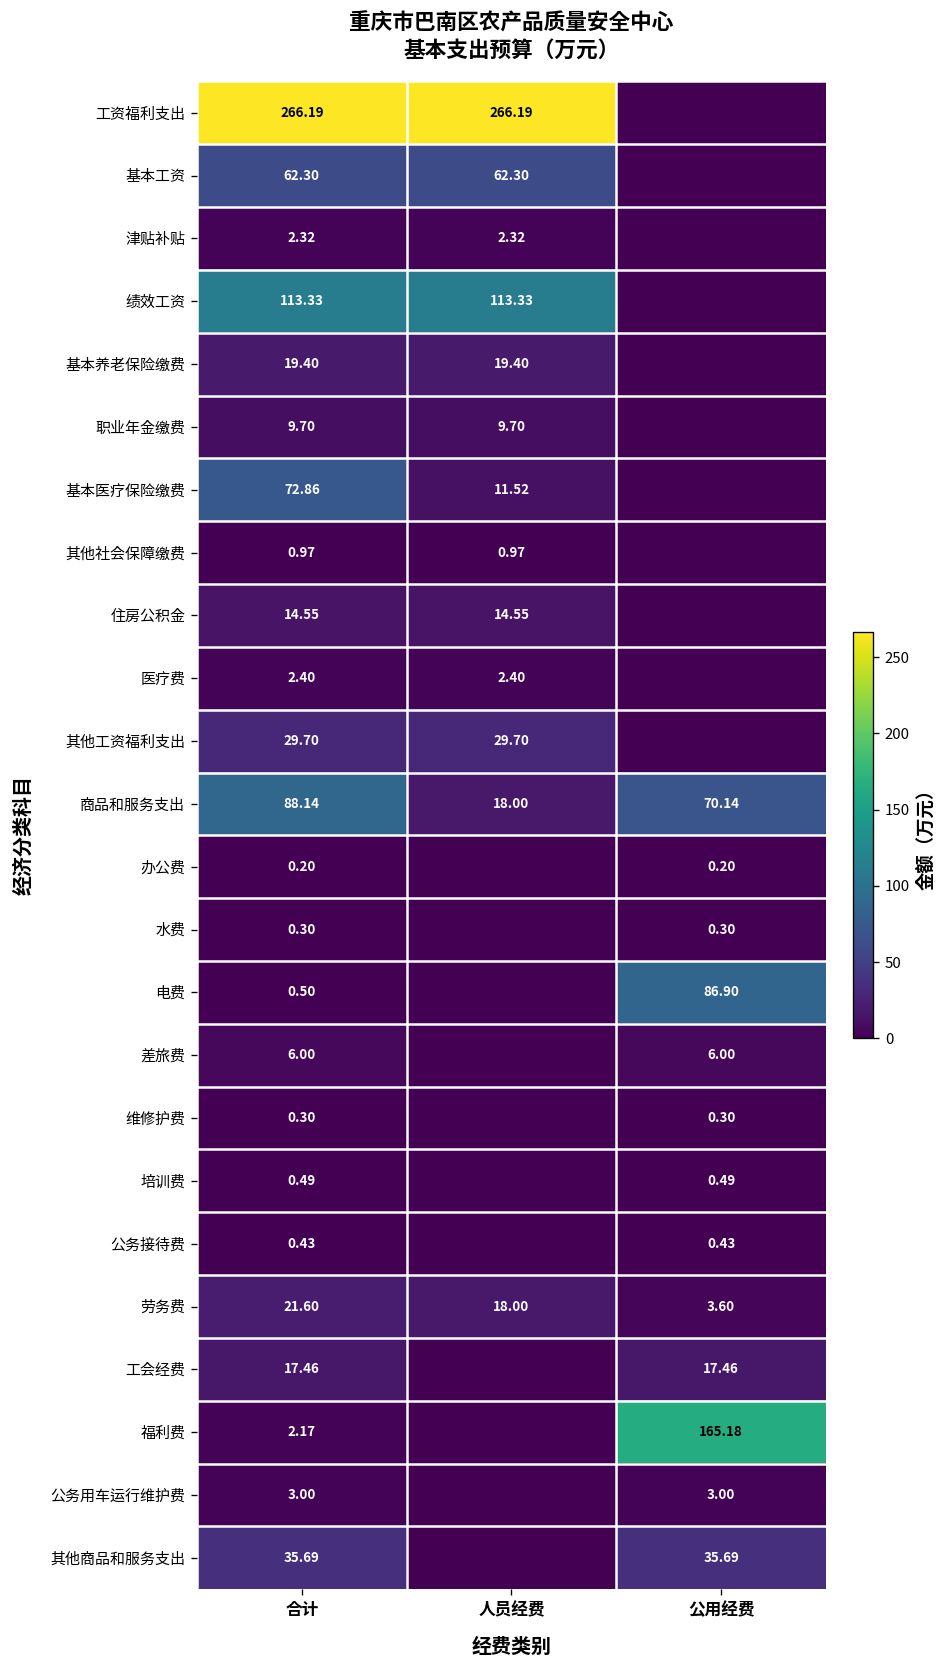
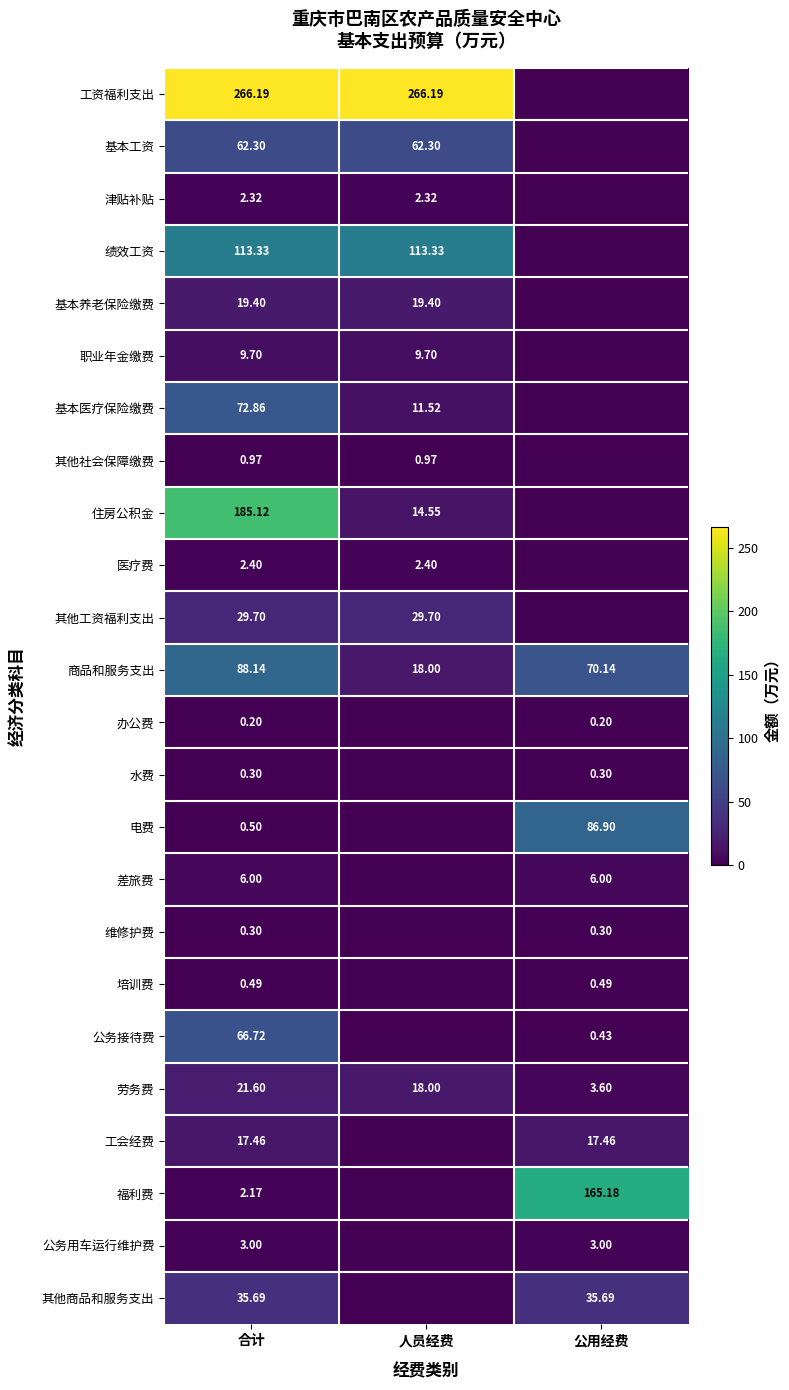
住房公积金, 合计: 14.55 -> 185.12
公务接待费, 合计: 0.43 -> 66.72
